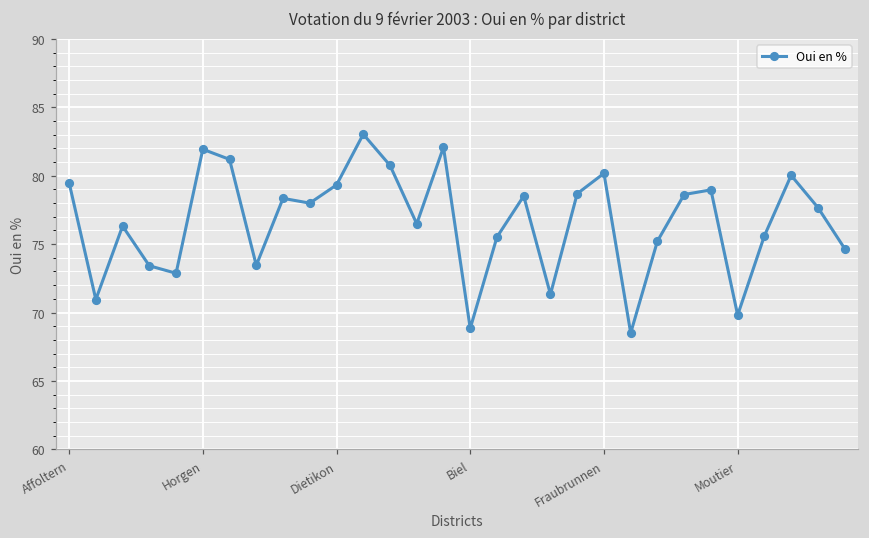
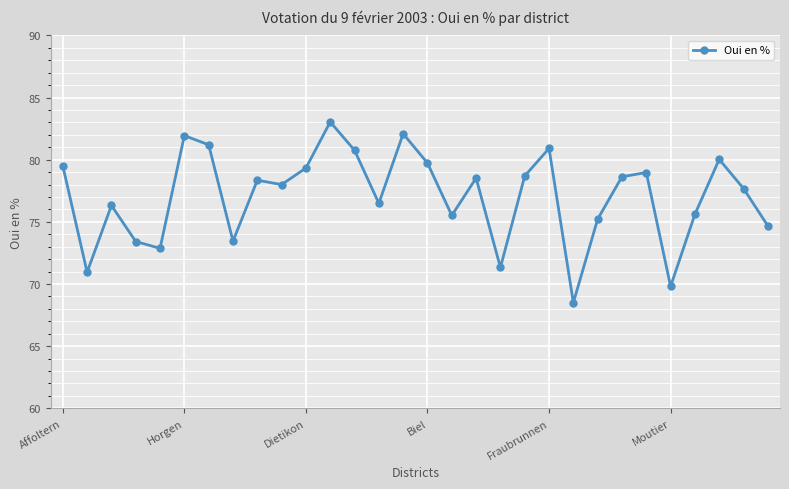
Biel: 68.8 -> 79.7
Fraubrunnen: 80.2 -> 80.9
